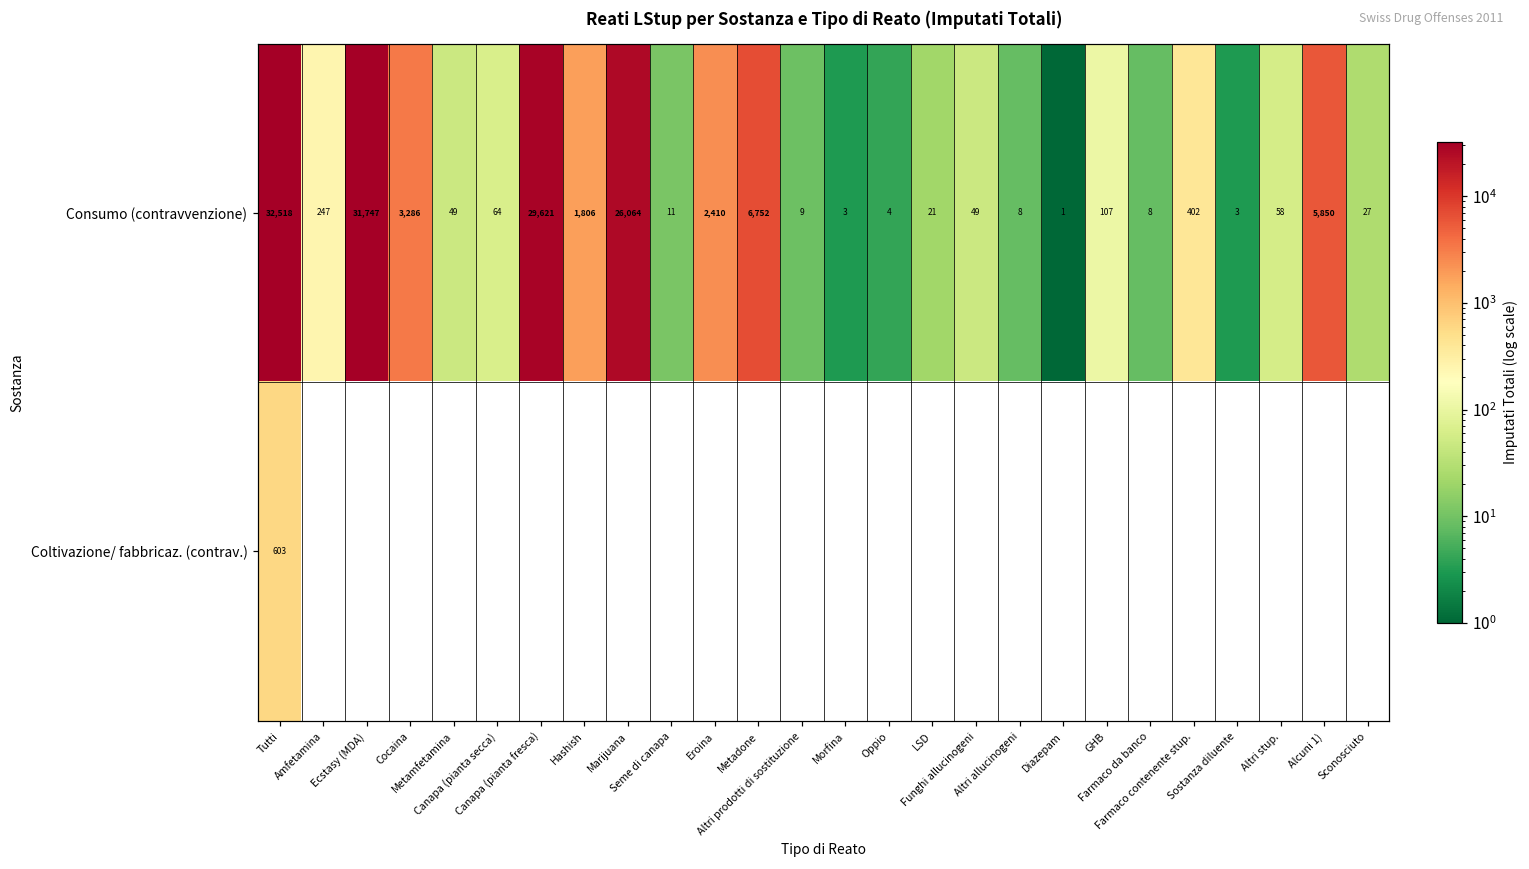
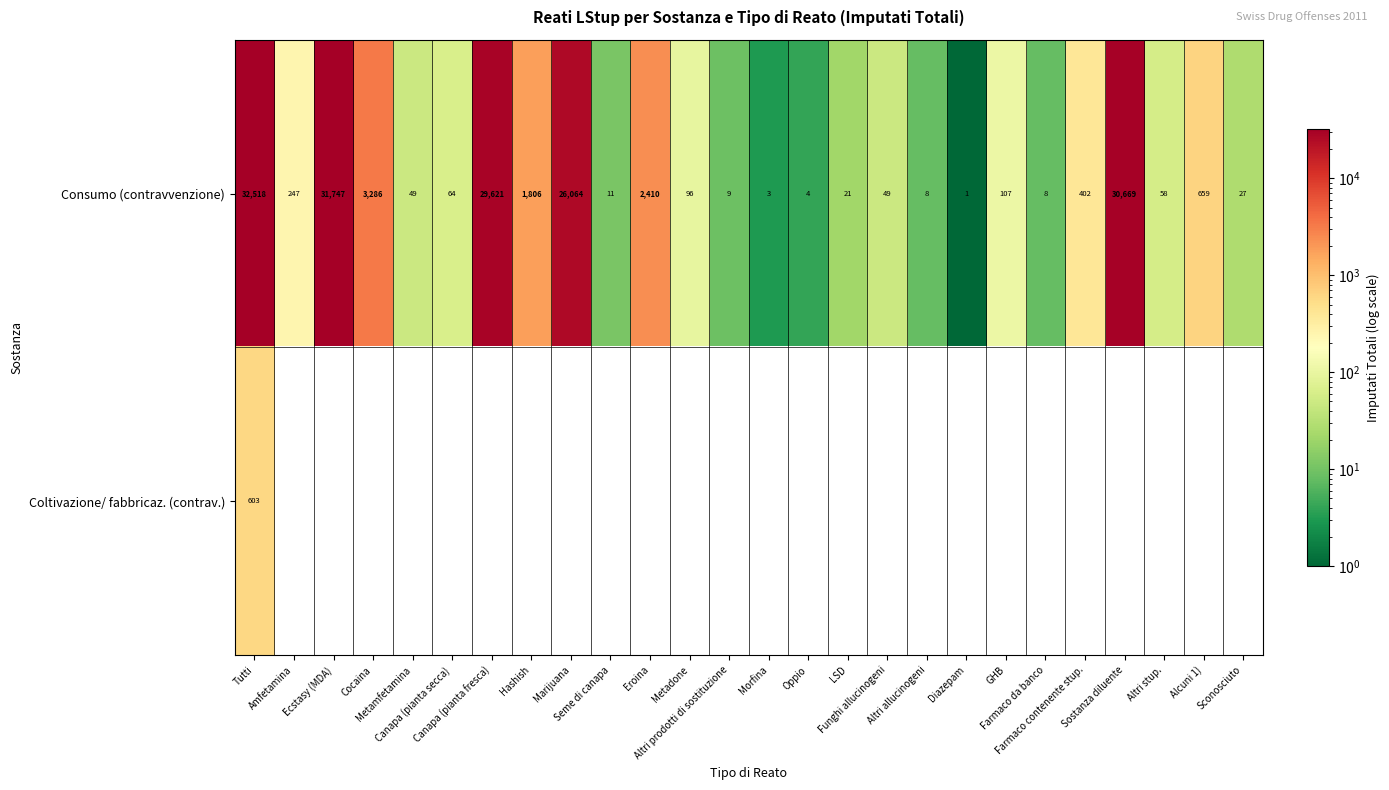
Consumo (contravvenzione), Metadone: 6,752 -> 96
Consumo (contravvenzione), Sostanza diluente: 3 -> 30,669
Consumo (contravvenzione), Alcuni 1): 5,850 -> 659
